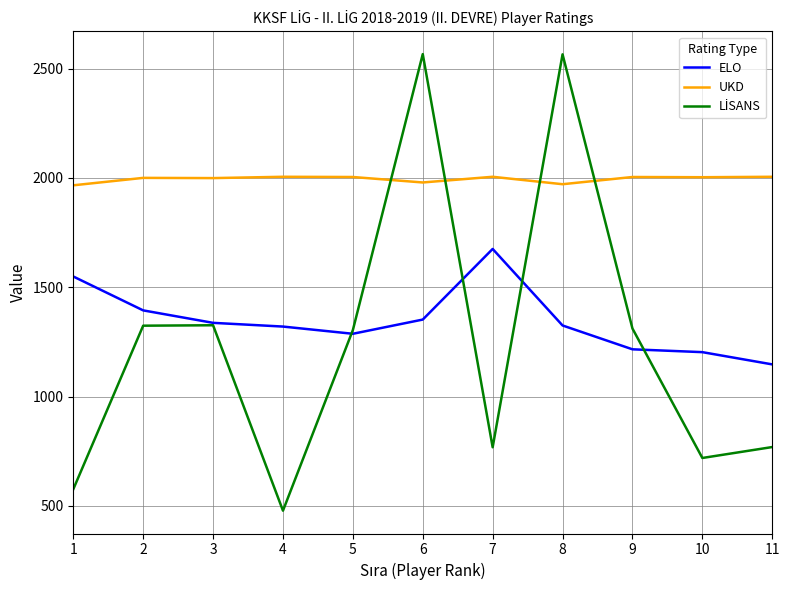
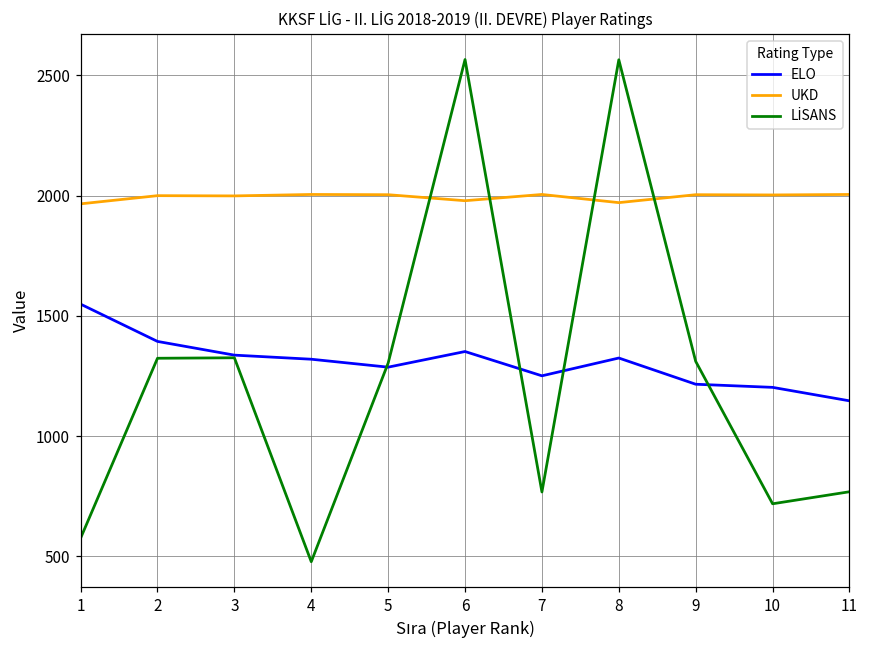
ELO, 7: 1680 -> 1250
